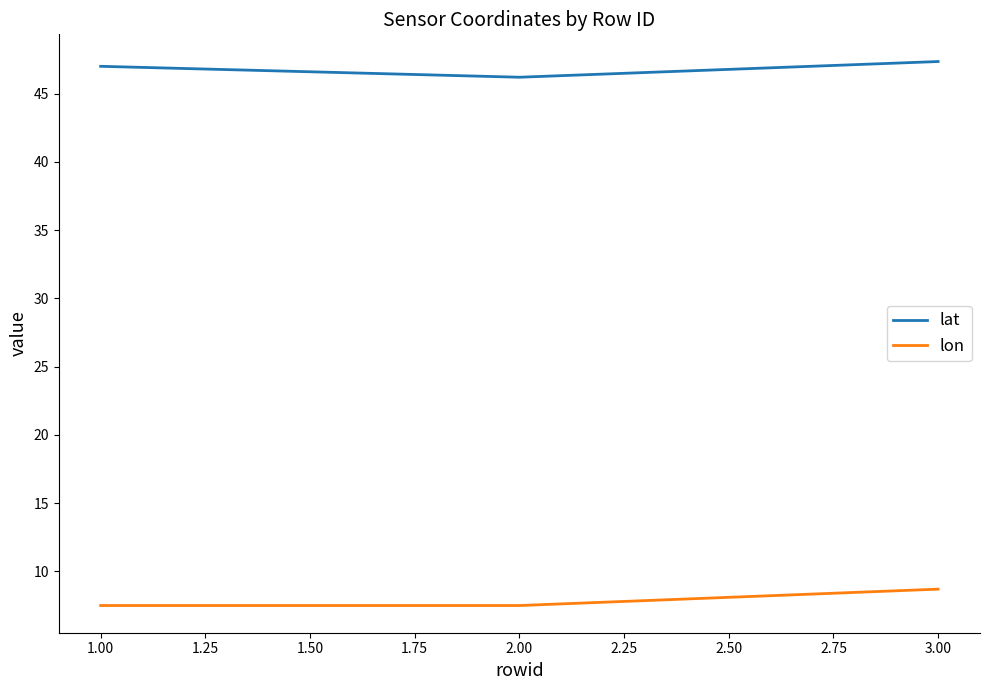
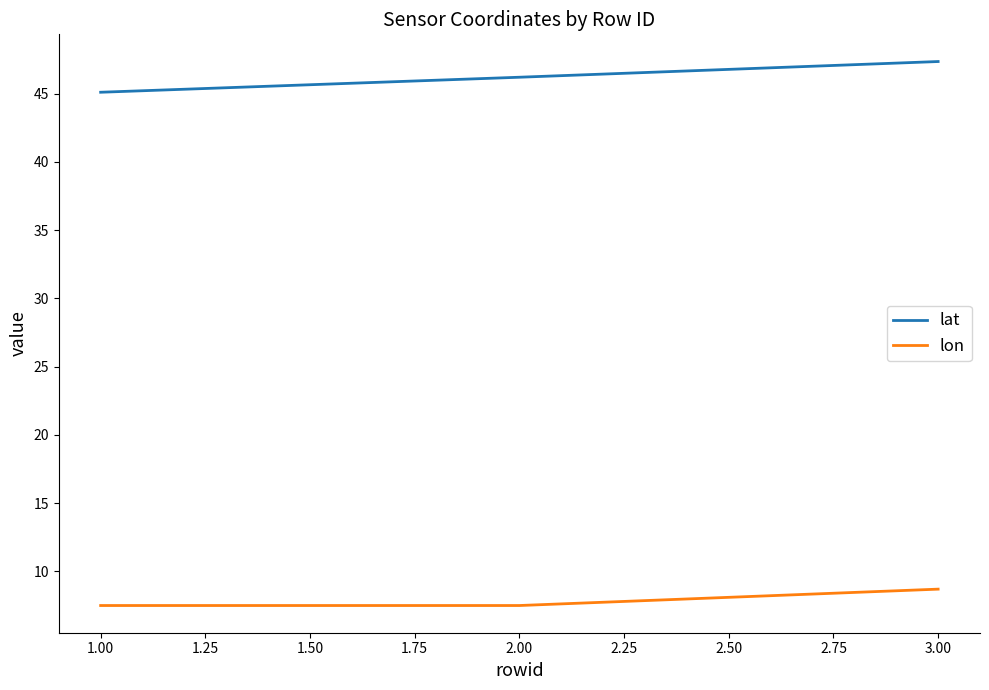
lat, 1.00: 47.0 -> 45.1
